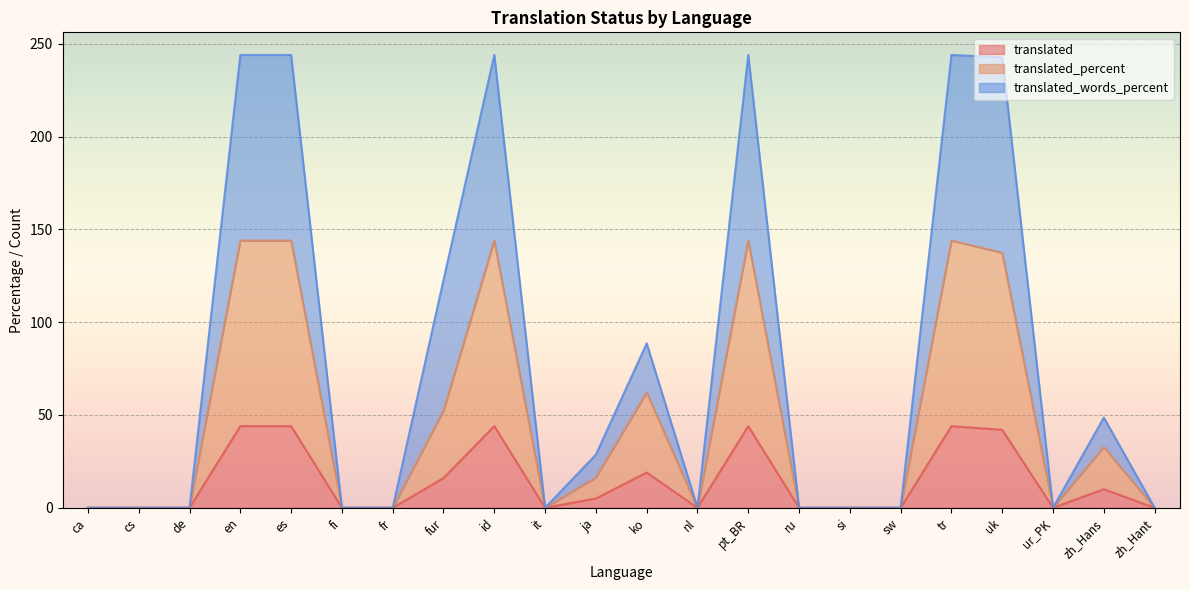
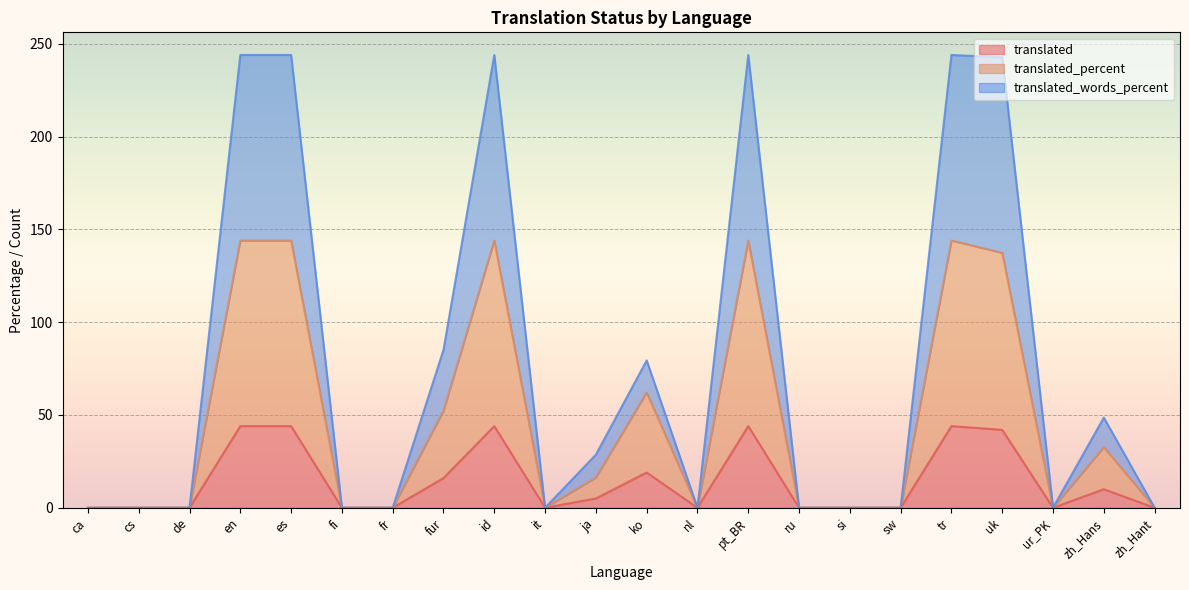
translated_words_percent, fur: 71 -> 33
translated_words_percent, ko: 26 -> 17
